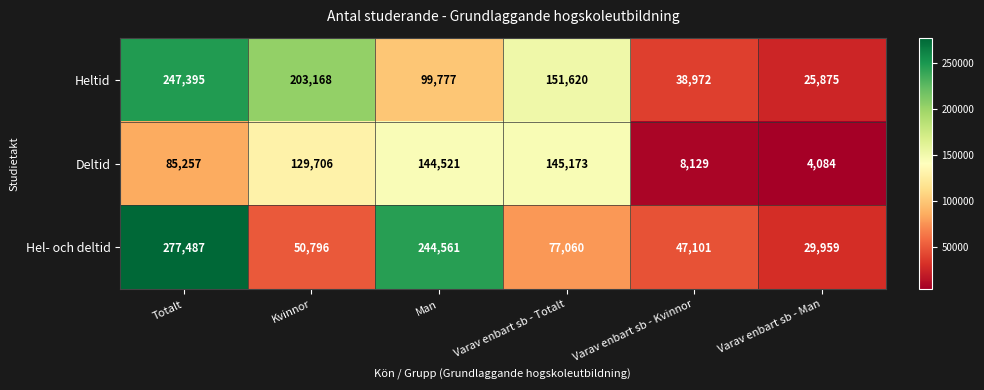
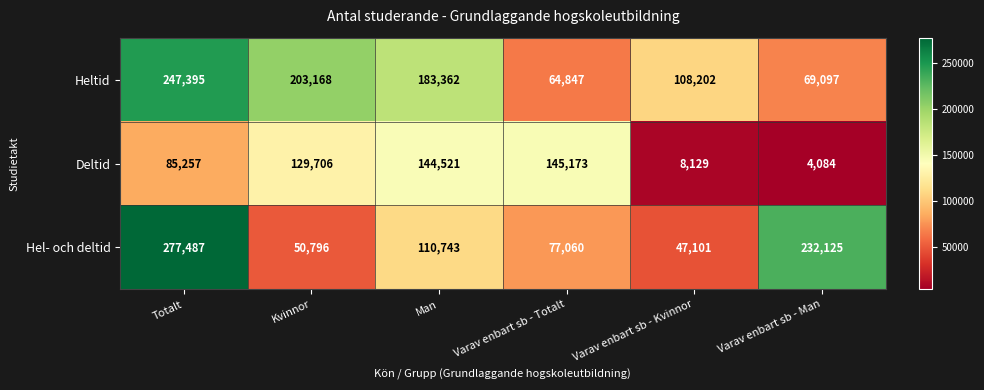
Heltid, Man: 99,777 -> 183,362
Heltid, Varav enbart sb - Totalt: 151,620 -> 64,847
Heltid, Varav enbart sb - Kvinnor: 38,972 -> 108,202
Heltid, Varav enbart sb - Man: 25,875 -> 69,097
Hel- och deltid, Man: 244,561 -> 110,743
Hel- och deltid, Varav enbart sb - Man: 29,959 -> 232,125
